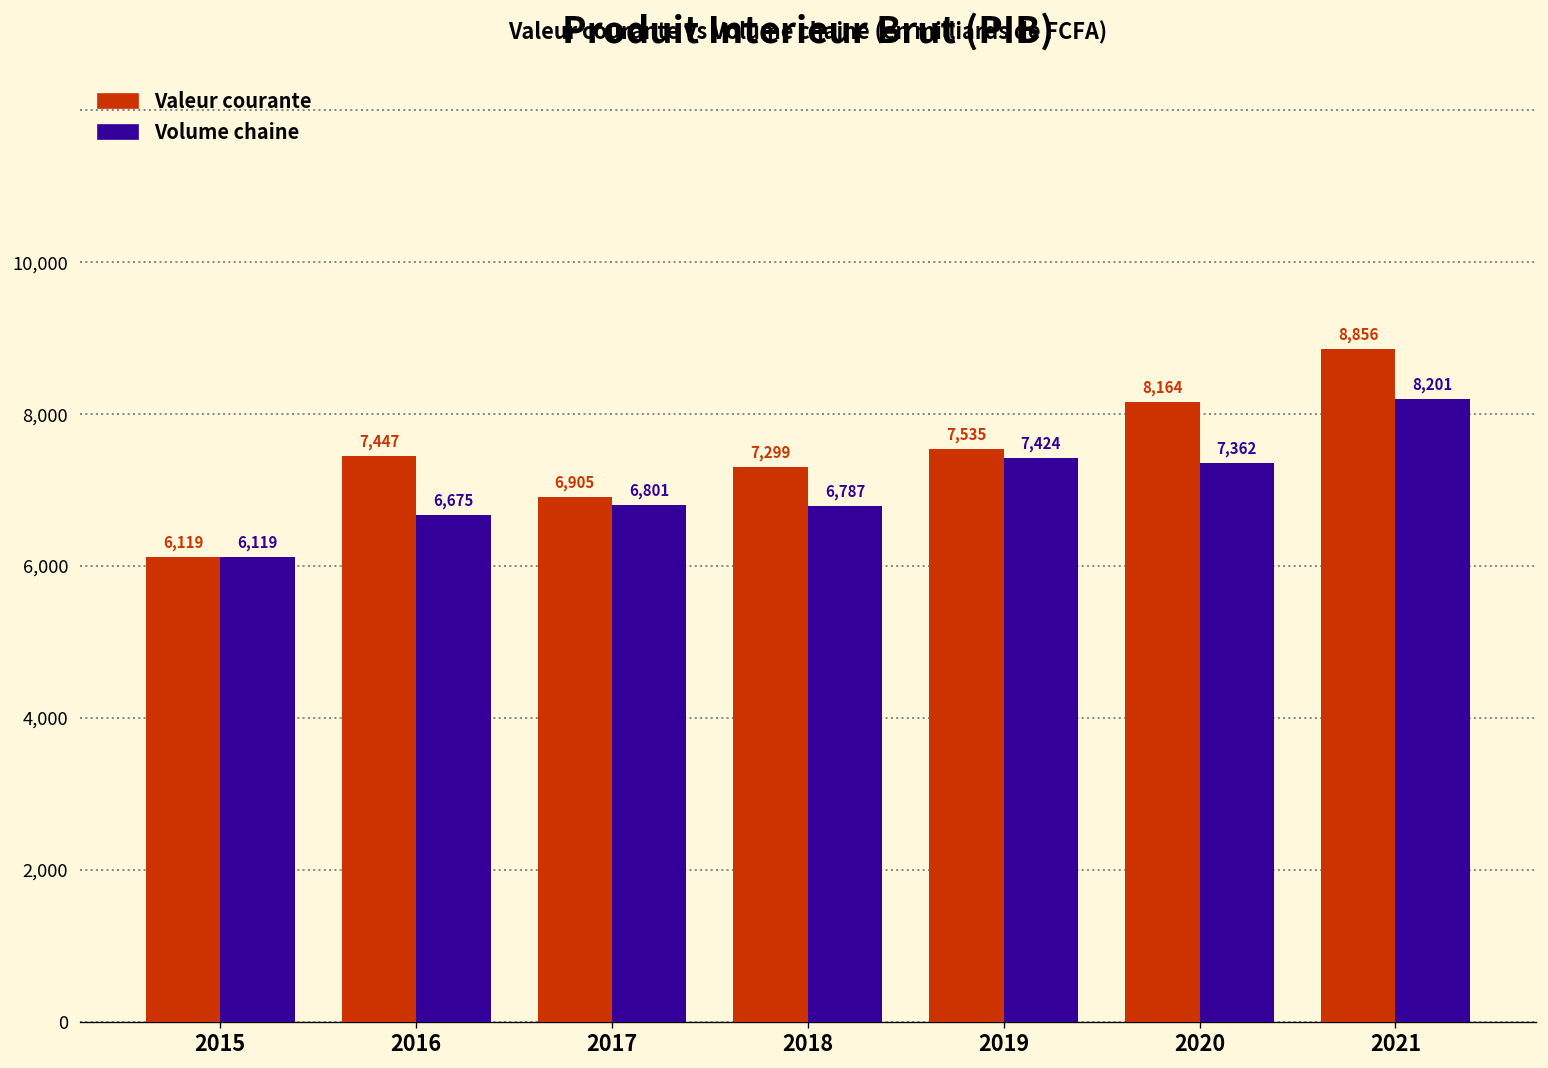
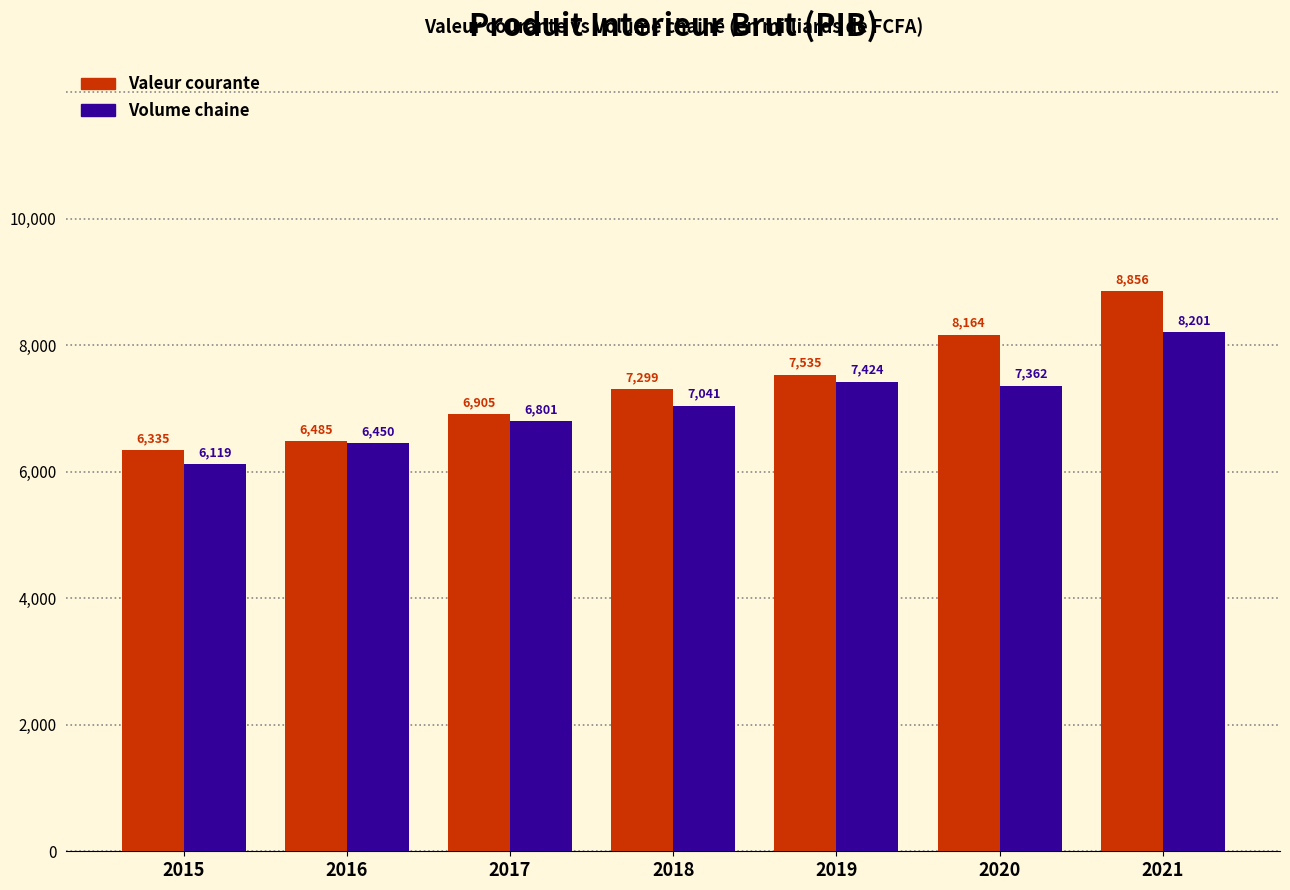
Valeur courante, 2015: 6,119 -> 6,335
Valeur courante, 2016: 7,447 -> 6,485
Volume chaine, 2016: 6,675 -> 6,450
Volume chaine, 2018: 6,787 -> 7,041
